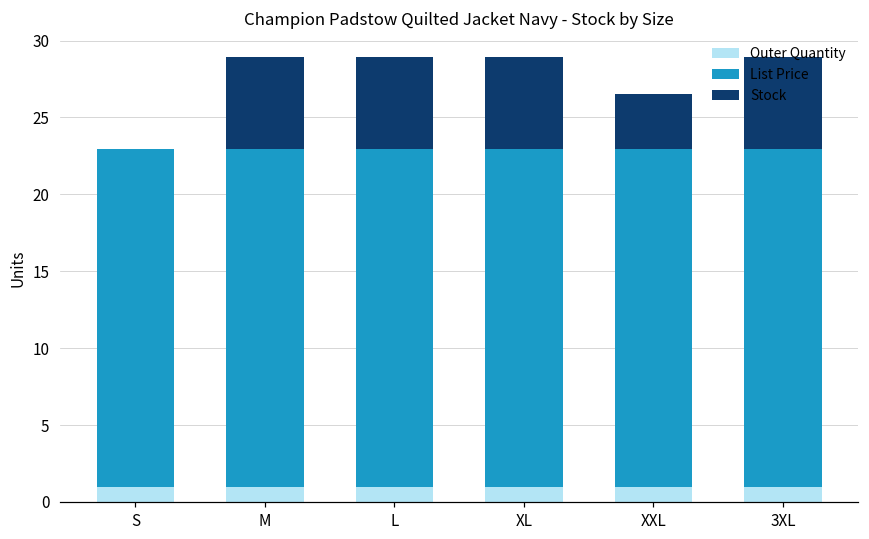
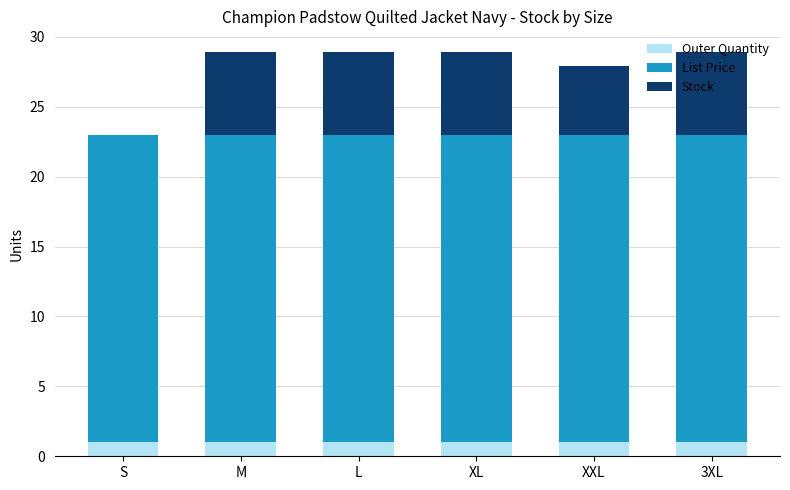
Stock, XXL: 3.6 -> 5.0
